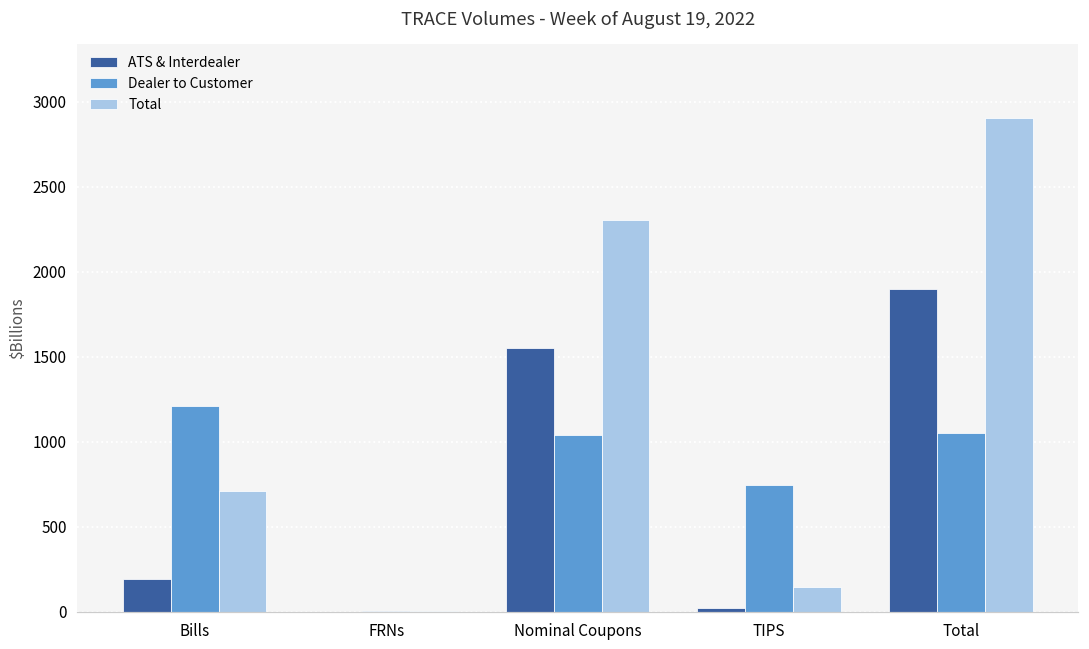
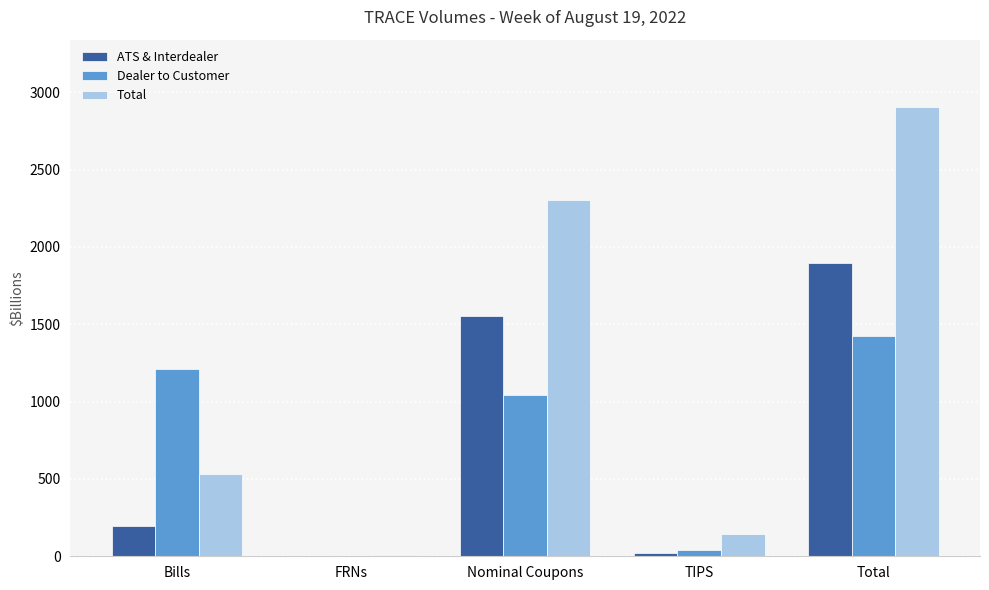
Total, Bills: 710 -> 530
Dealer to Customer, TIPS: 740 -> 40
Dealer to Customer, Total: 1050 -> 1420
